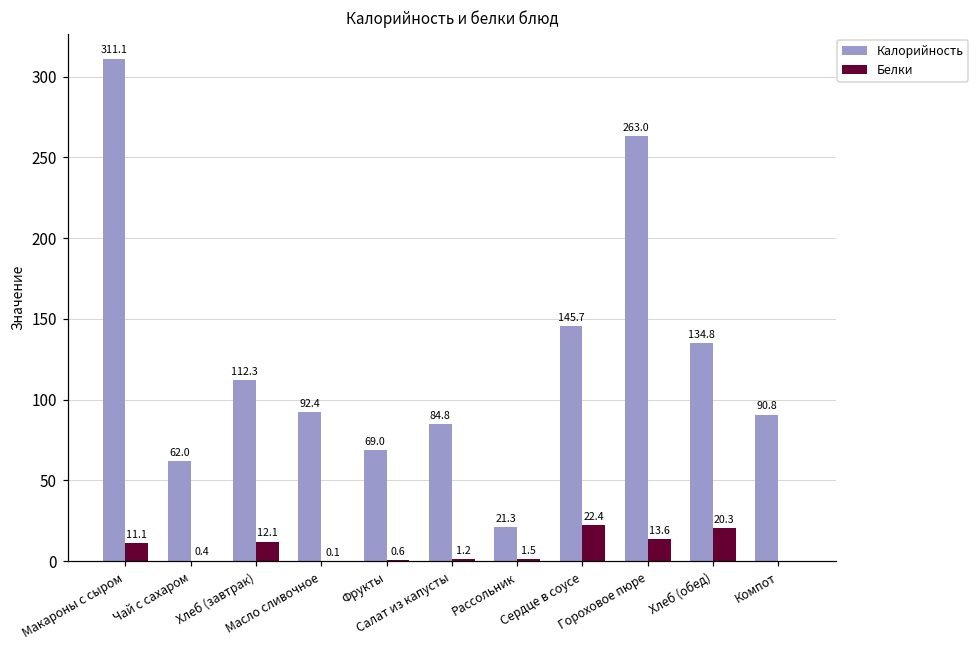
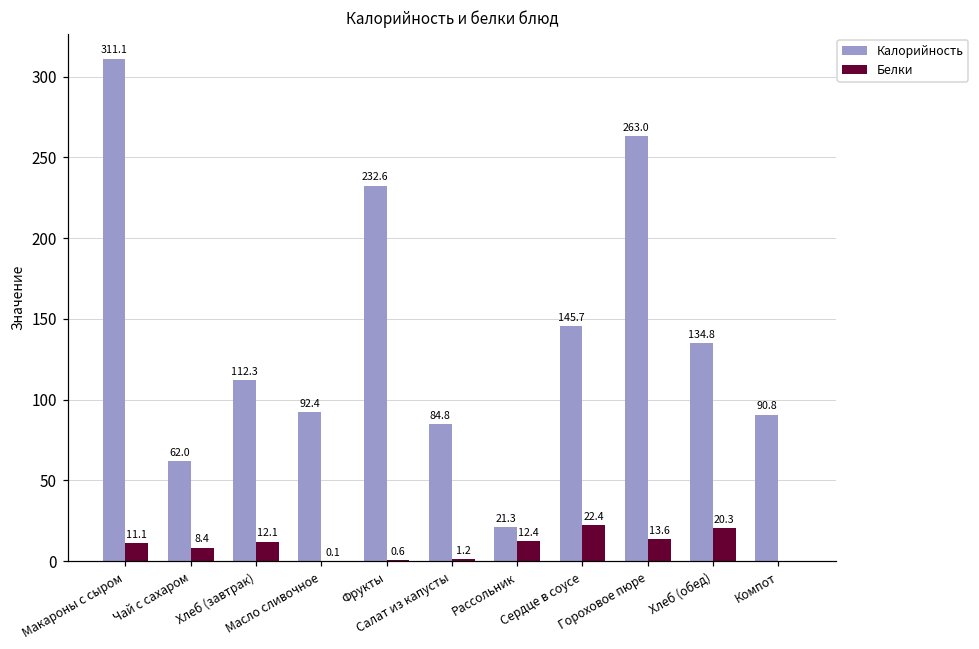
Белки, Чай с сахаром: 0.4 -> 8.4
Калорийность, Фрукты: 69.0 -> 232.6
Белки, Рассольник: 1.5 -> 12.4
